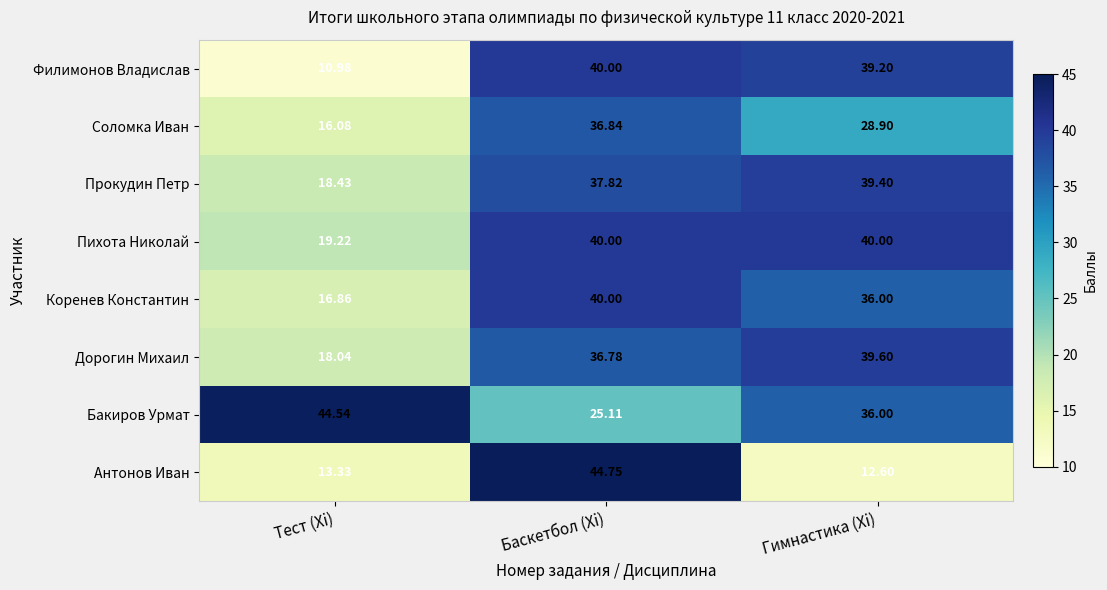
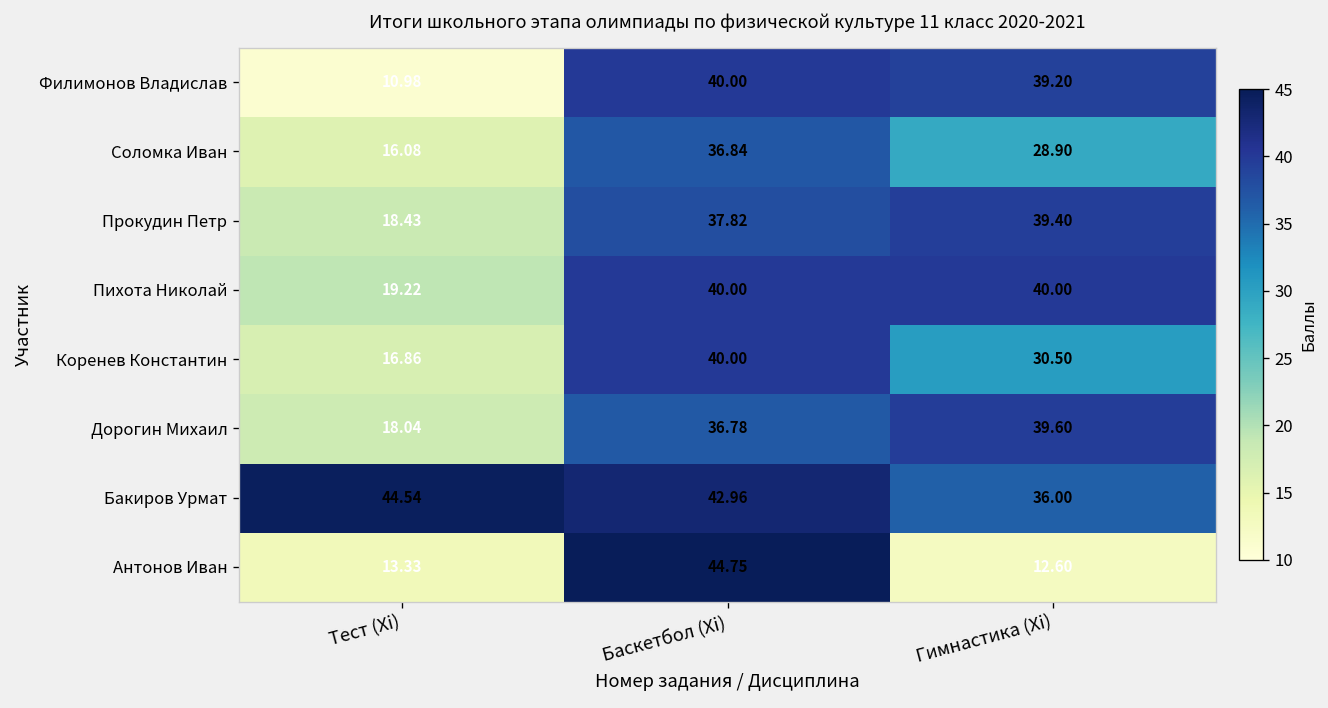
Коренев Константин, Гимнастика (Xi): 36.00 -> 30.50
Бакиров Урмат, Баскетбол (Xi): 25.11 -> 42.96
